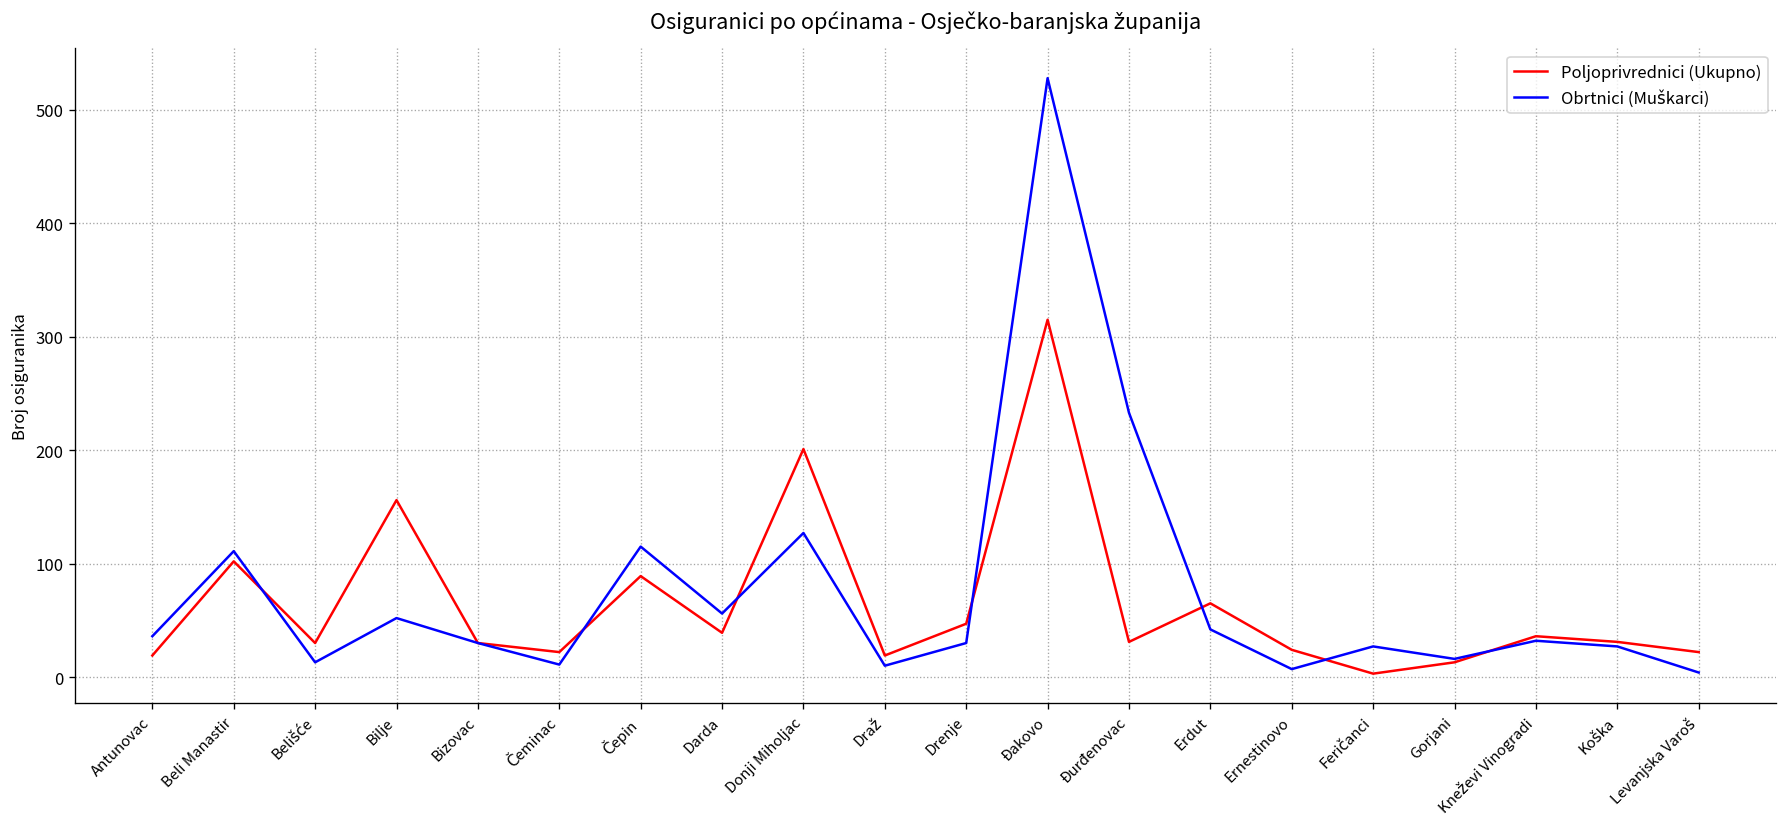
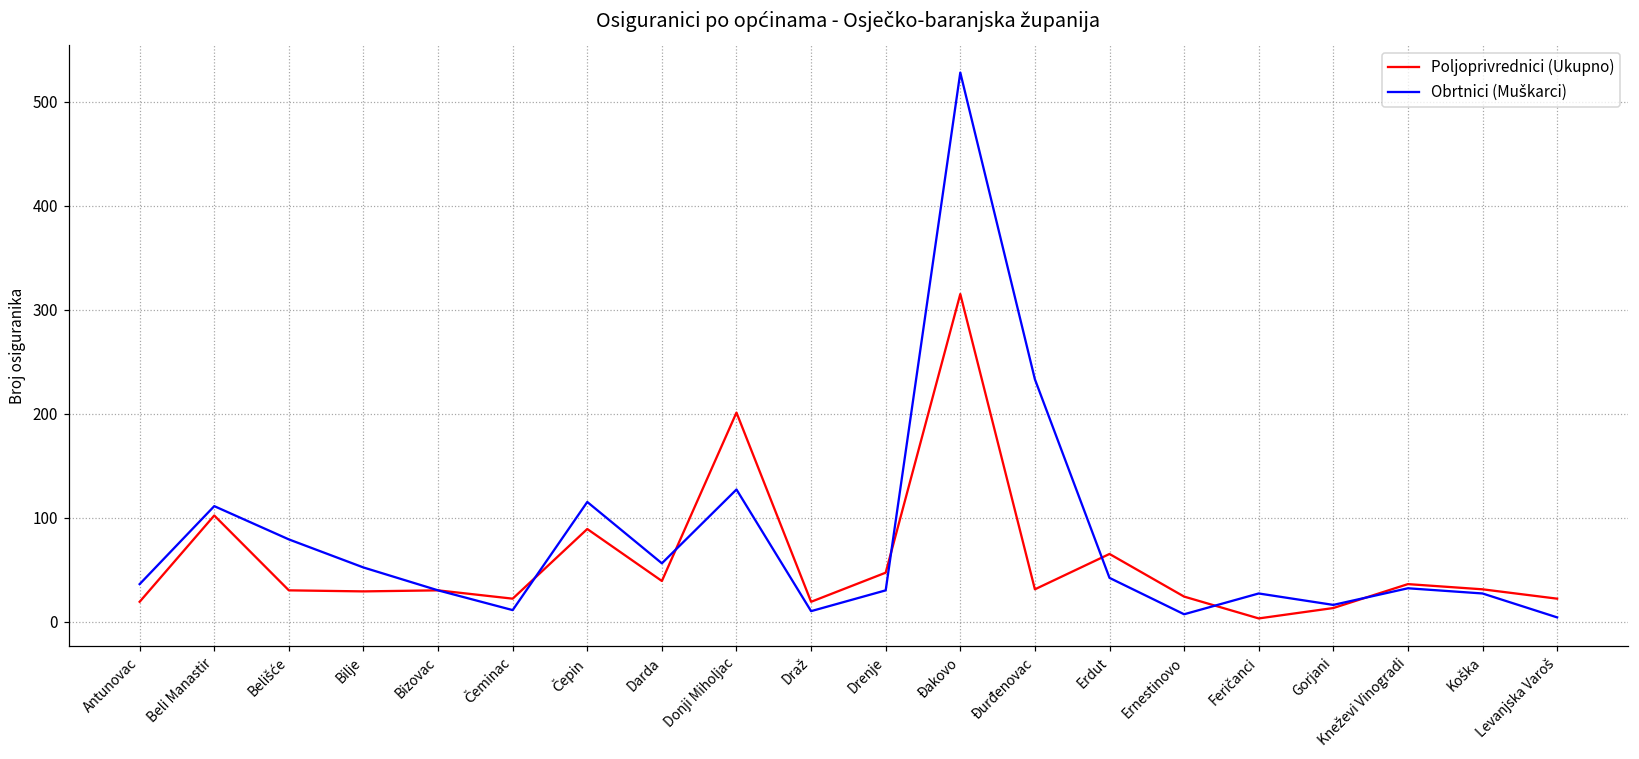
Obrtnici (Muškarci), Belišće: 10 -> 80
Poljoprivrednici (Ukupno), Bilje: 160 -> 30
